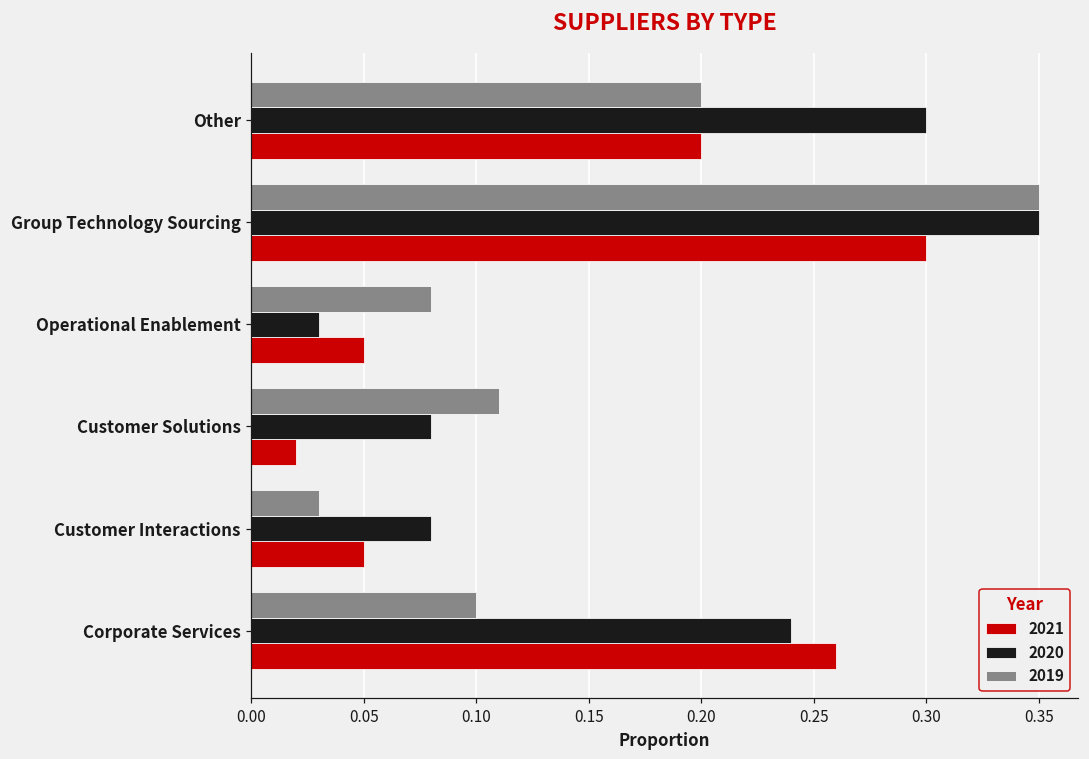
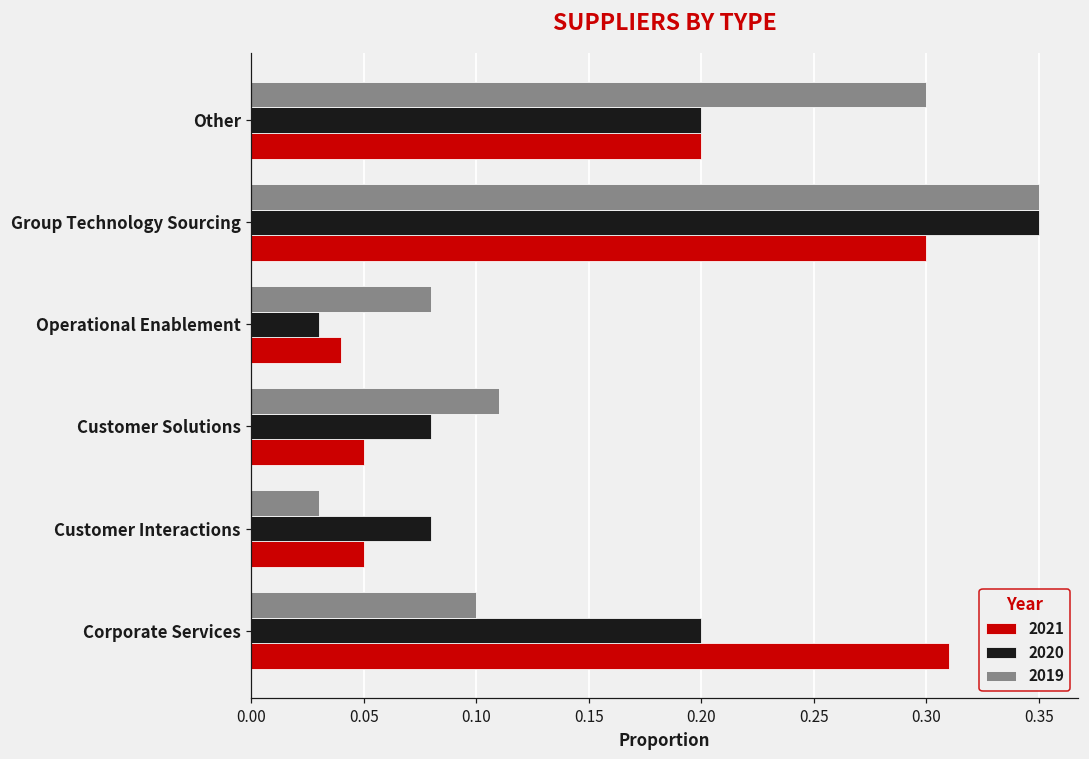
2019, Other: 0.2 -> 0.3
2020, Other: 0.3 -> 0.2
2021, Operational Enablement: 0.05 -> 0.04
2021, Customer Solutions: 0.02 -> 0.05
2020, Corporate Services: 0.24 -> 0.20
2021, Corporate Services: 0.26 -> 0.31
